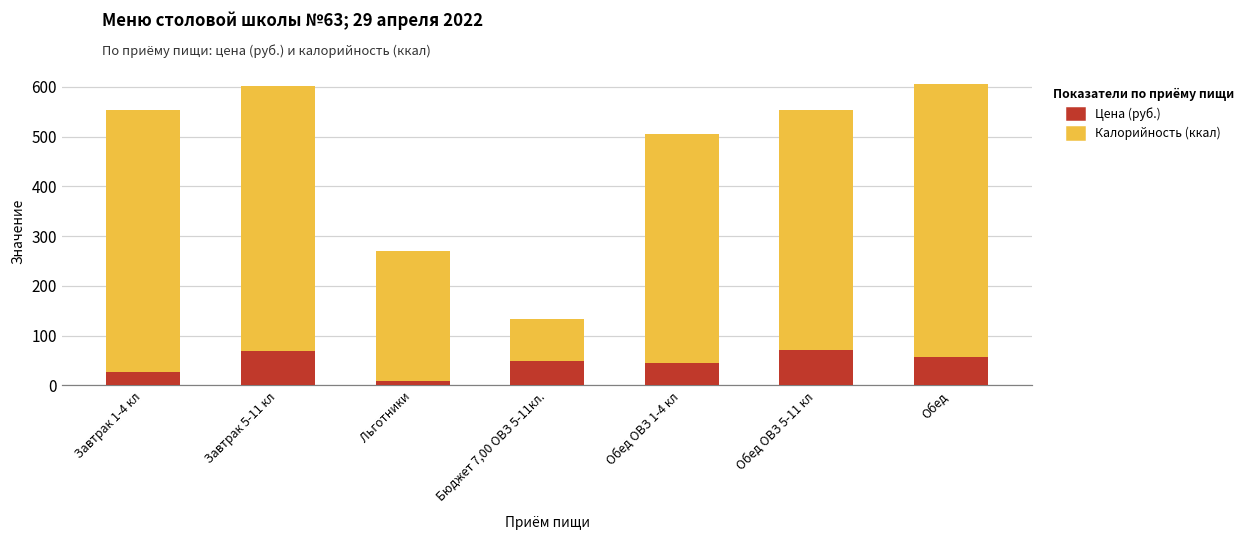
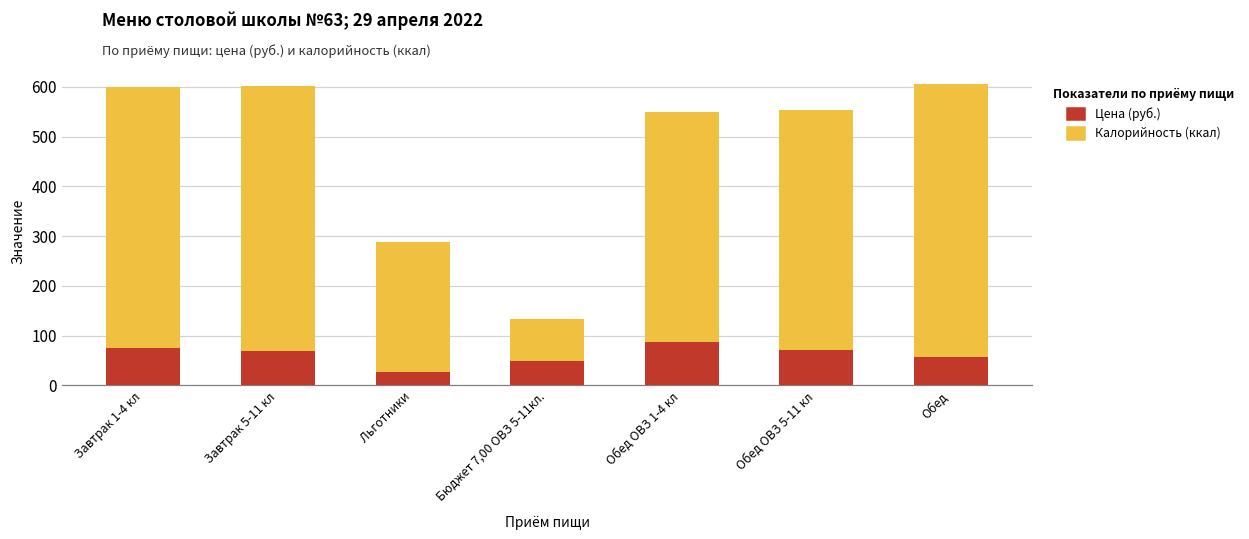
Цена (руб.), Завтрак 1-4 кл: 30 -> 70
Цена (руб.), Льготники: 10 -> 30
Цена (руб.), Обед ОВЗ 1-4 кл: 40 -> 90
